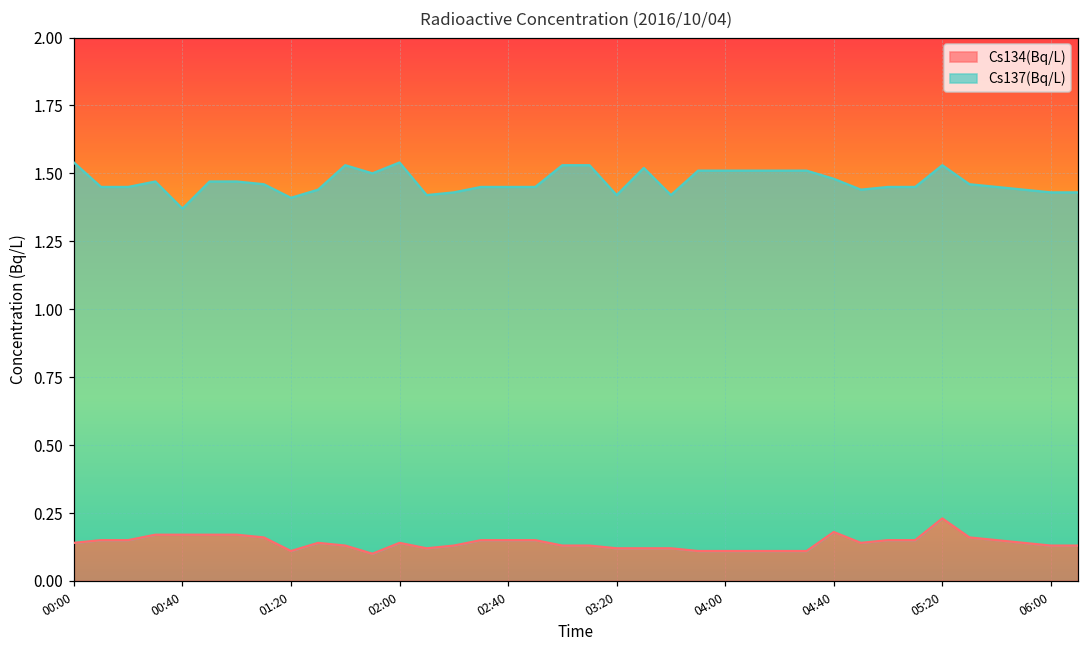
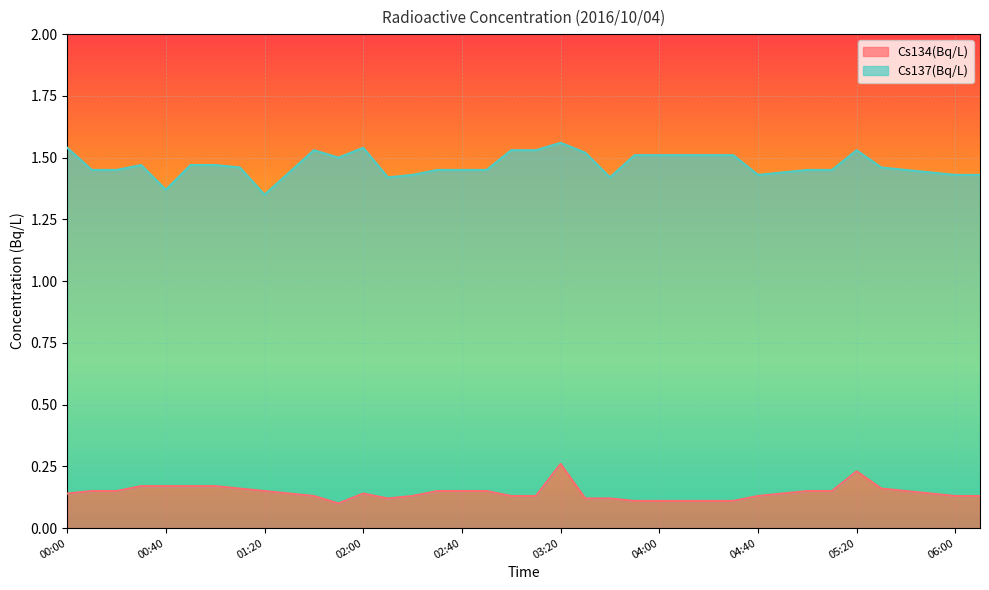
Cs134(Bq/L), 01:20: 0.11 -> 0.15
Cs137(Bq/L), 01:20: 1.3 -> 1.2
Cs134(Bq/L), 03:20: 0.12 -> 0.26
Cs134(Bq/L), 04:40: 0.18 -> 0.13
